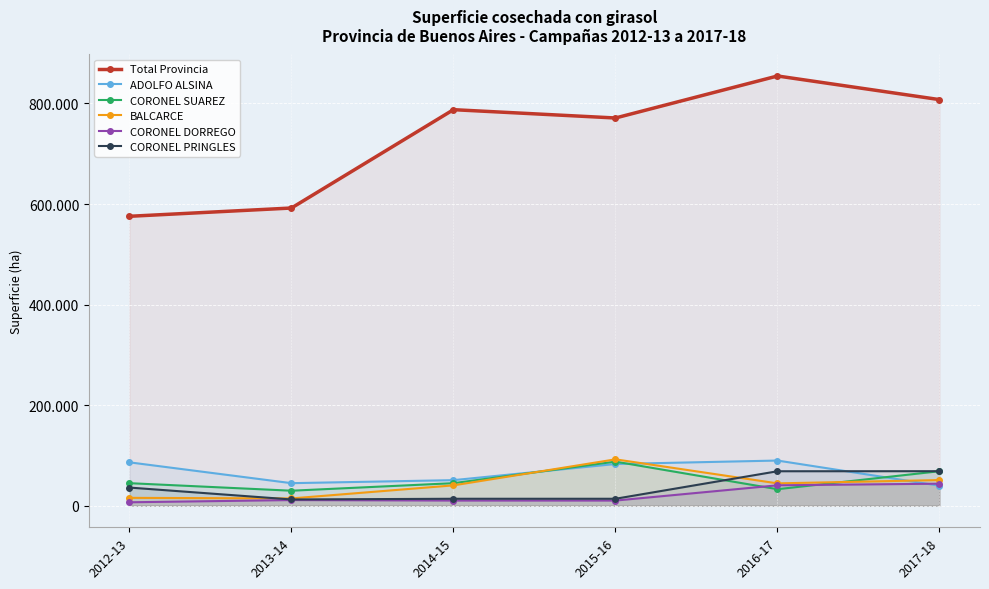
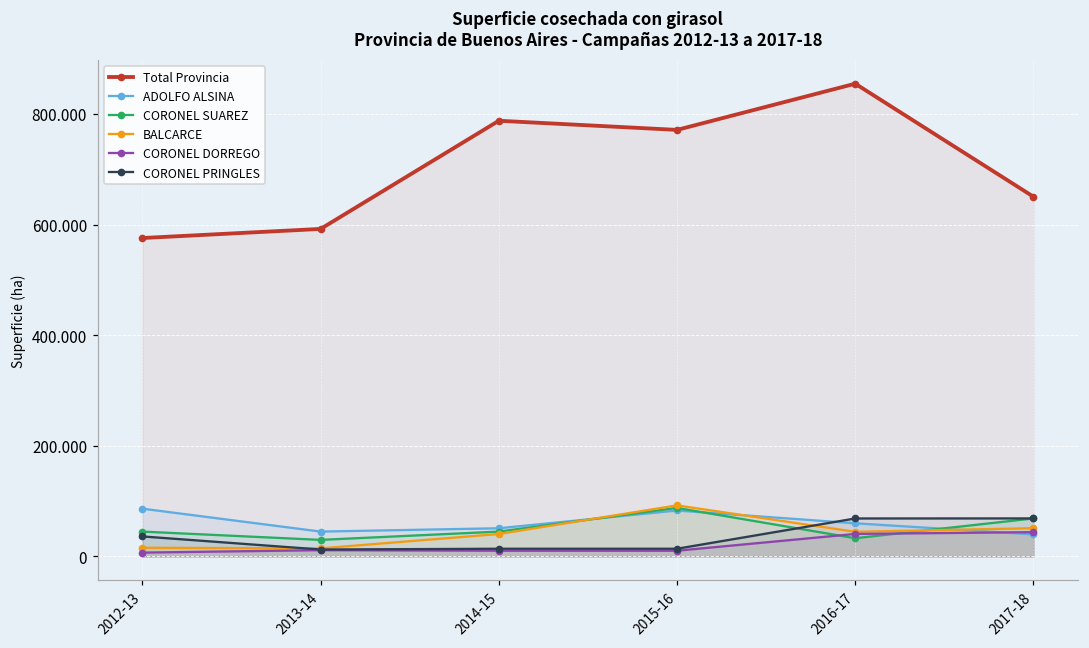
ADOLFO ALSINA, 2016-17: 90 -> 60
Total Provincia, 2017-18: 810 -> 650
